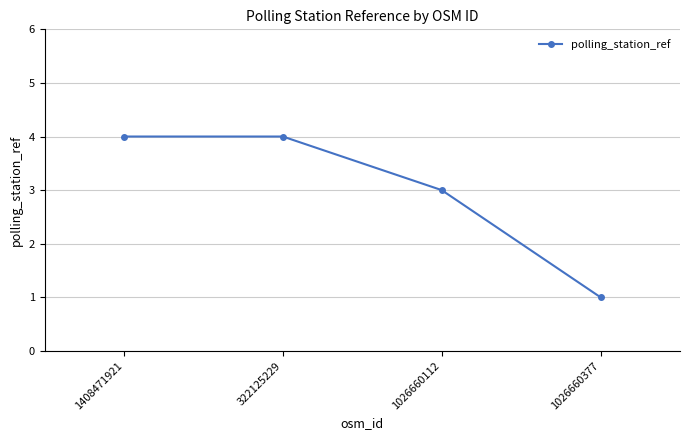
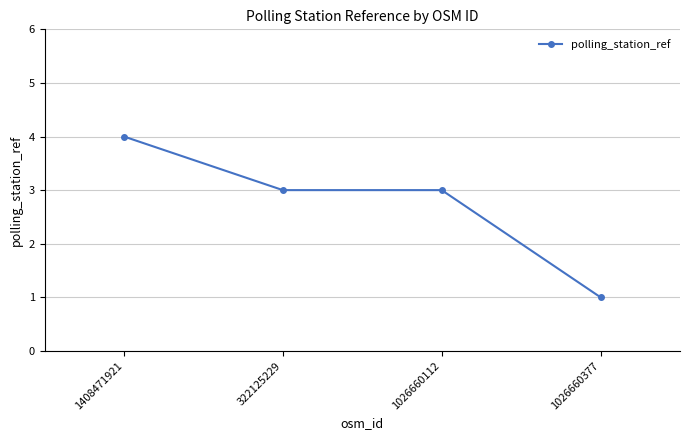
322125229: 4 -> 3
